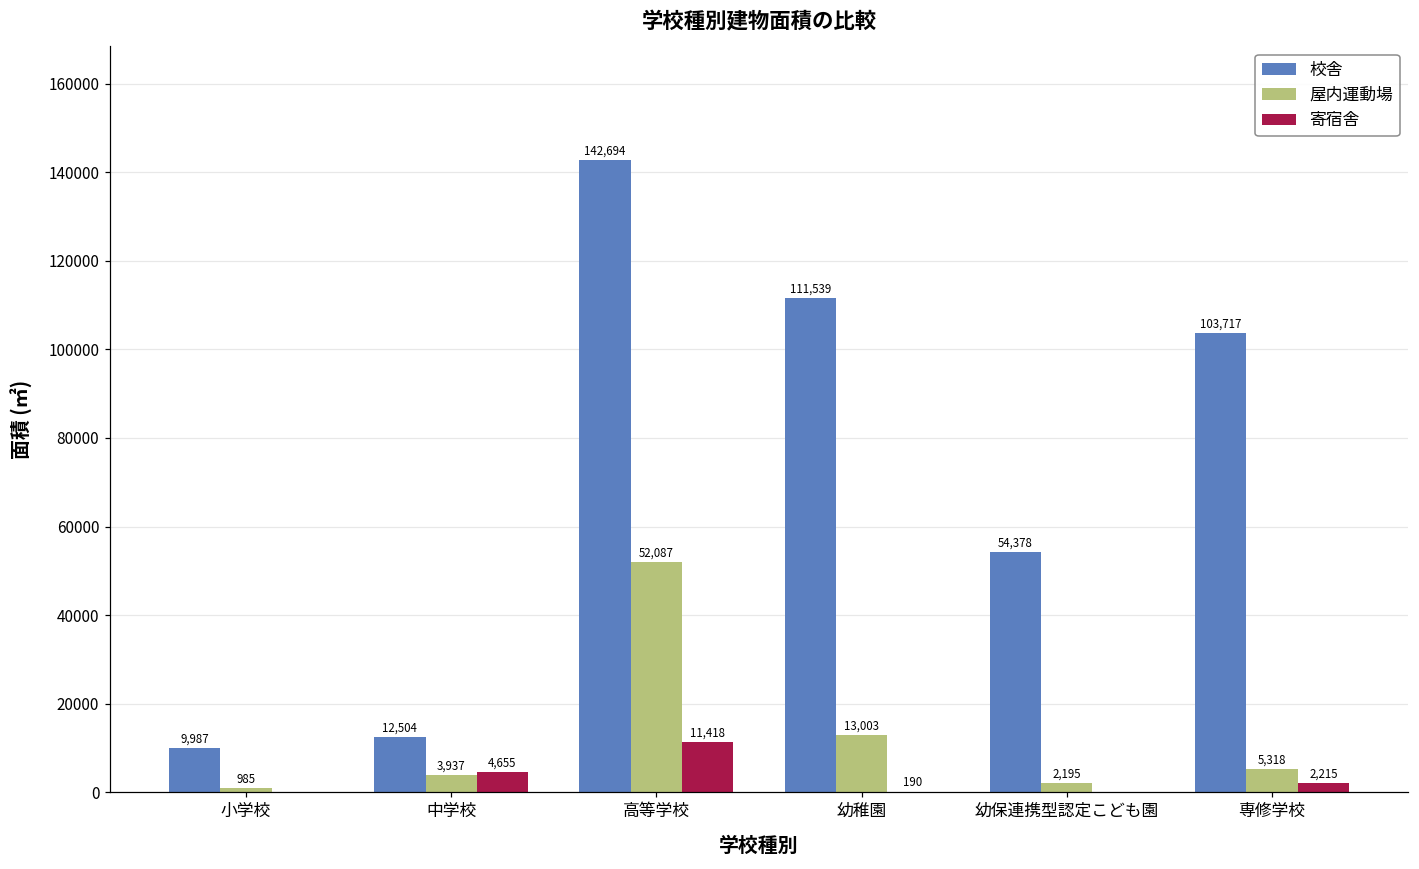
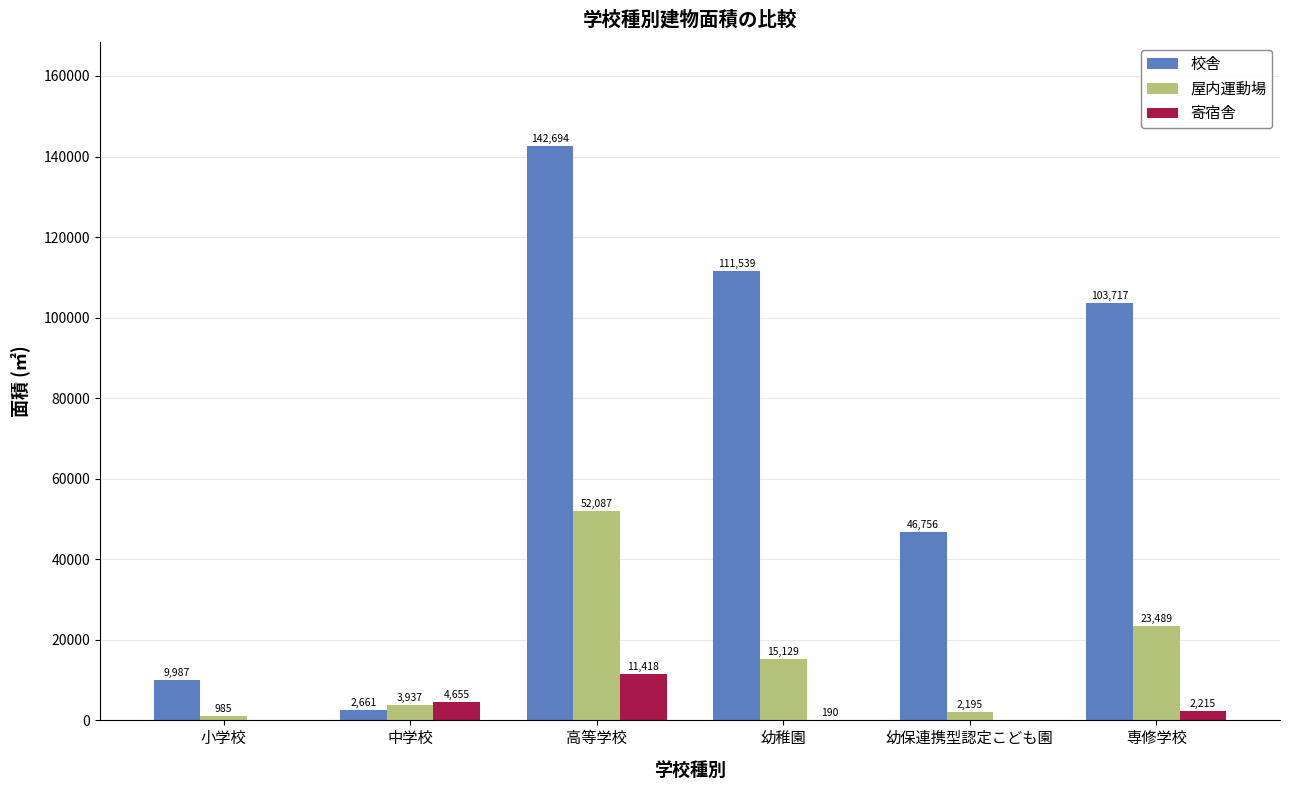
校舎, 中学校: 12,504 -> 2,661
屋内運動場, 幼稚園: 13,003 -> 15,129
校舎, 幼保連携型認定こども園: 54,378 -> 46,756
屋内運動場, 専修学校: 5,318 -> 23,489
